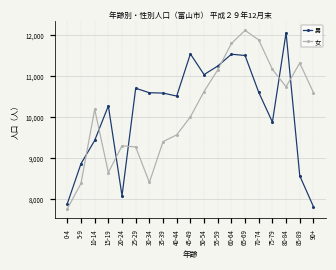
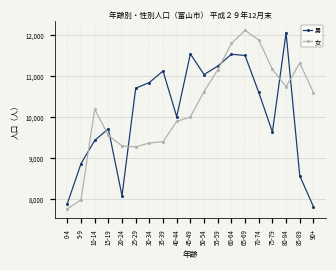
女, 5-9: 8,400 -> 8,000
男, 15-19: 10,300 -> 9,700
女, 15-19: 8,600 -> 9,500
男, 30-34: 10,600 -> 10,800
女, 30-34: 8,400 -> 9,400
男, 35-39: 10,600 -> 11,100
男, 40-44: 10,500 -> 10,000
女, 40-44: 9,600 -> 9,900
男, 75-79: 9,900 -> 9,600
